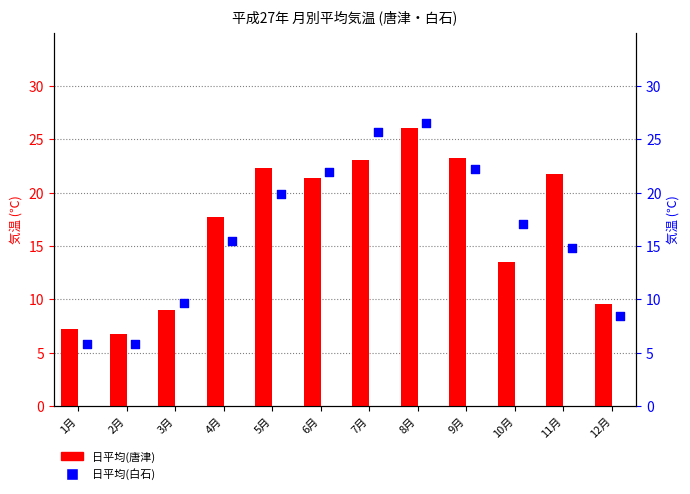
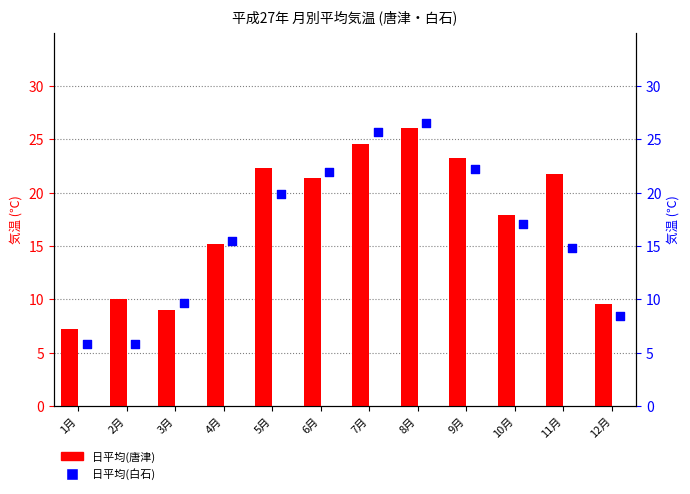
日平均(唐津), 2月: 6.8 -> 10.0
日平均(唐津), 4月: 17.7 -> 15.2
日平均(唐津), 7月: 23.1 -> 24.6
日平均(唐津), 10月: 13.5 -> 17.9
